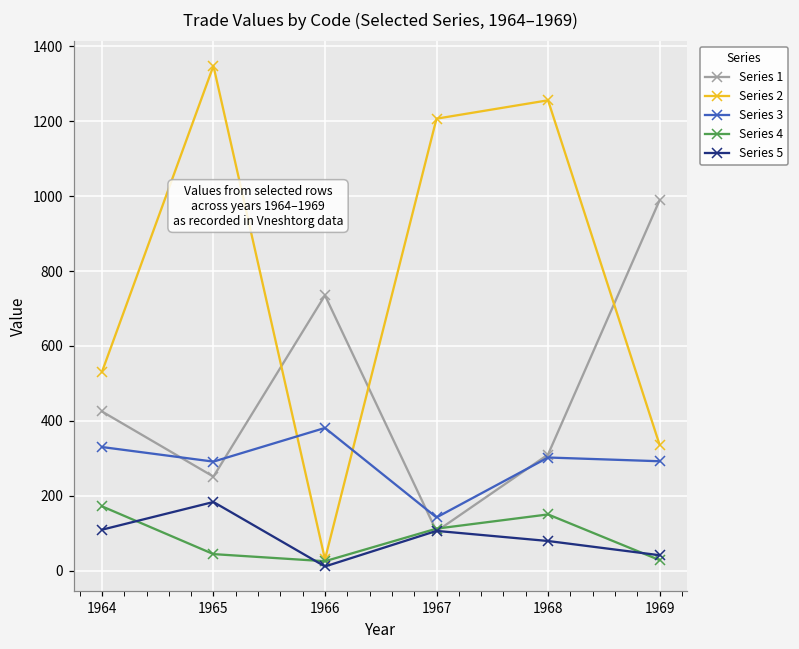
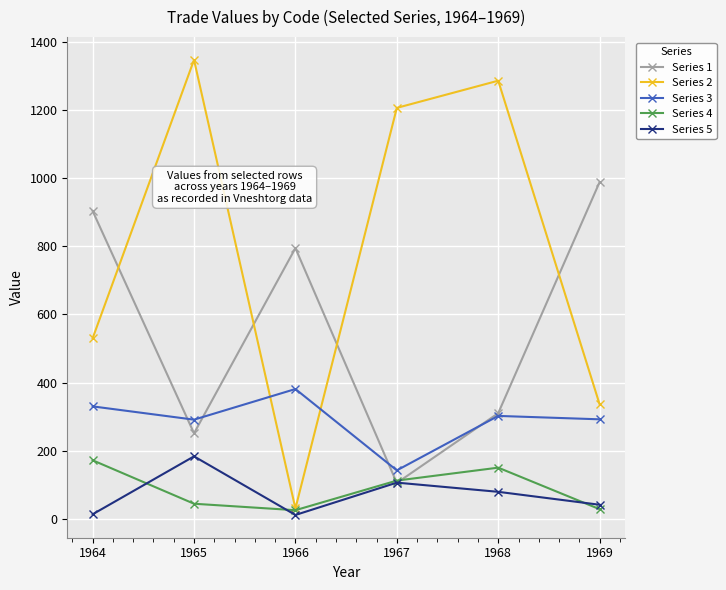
Series 1, 1964: 430 -> 900
Series 5, 1964: 110 -> 10
Series 1, 1966: 740 -> 800
Series 2, 1968: 1260 -> 1290
